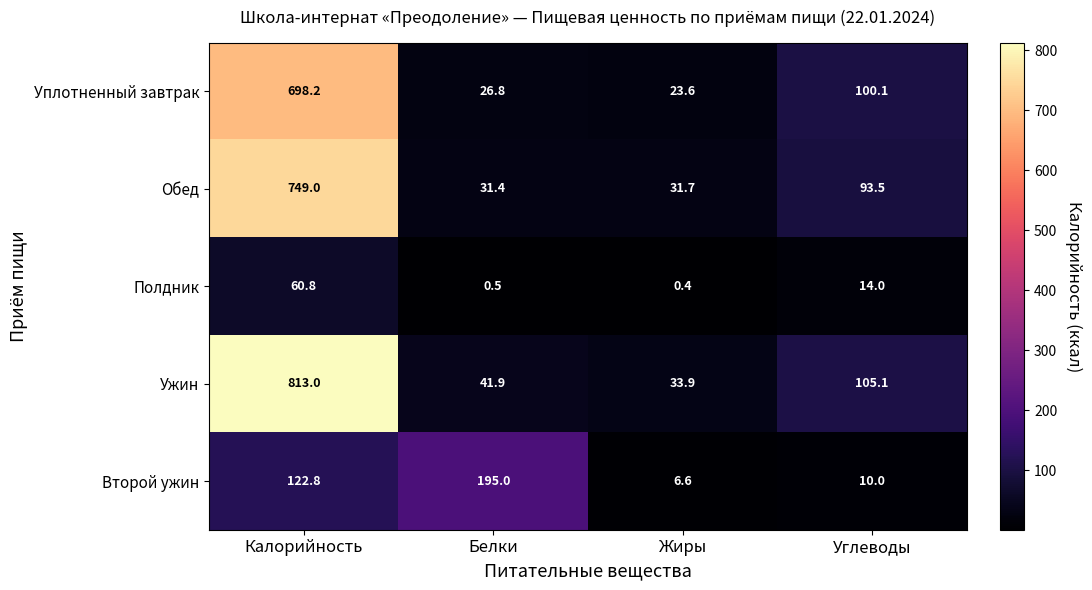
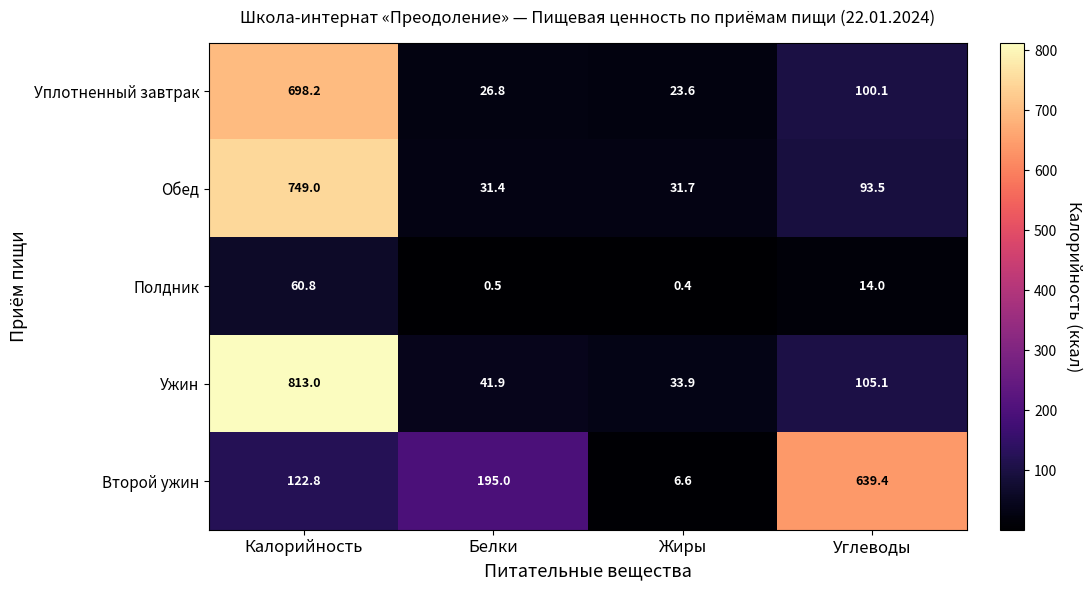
Второй ужин, Углеводы: 10.0 -> 639.4
